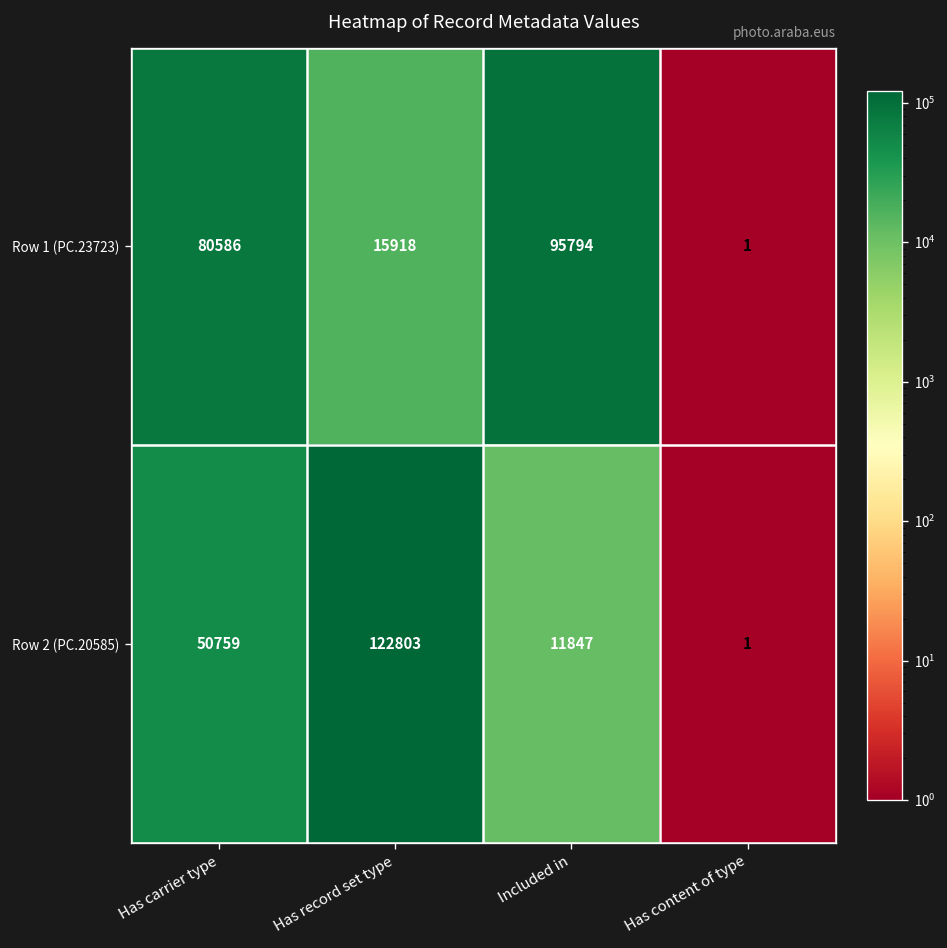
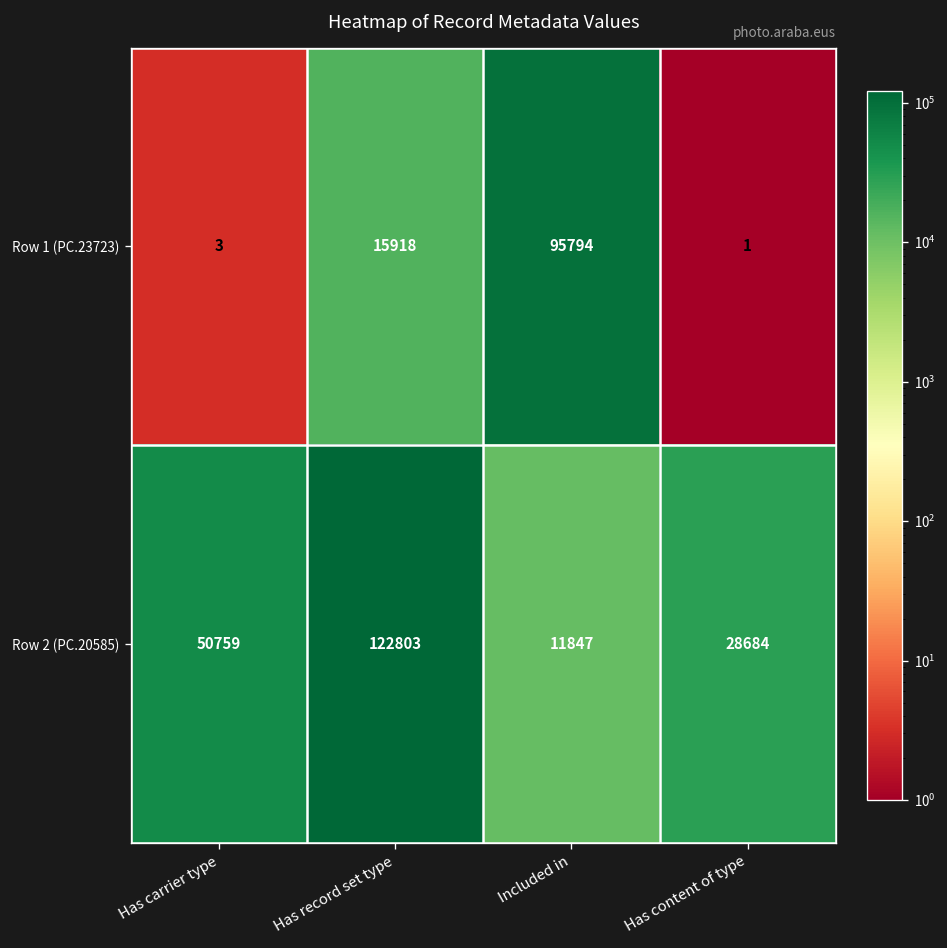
Row 1 (PC.23723), Has carrier type: 80586 -> 3
Row 2 (PC.20585), Has content of type: 1 -> 28684
